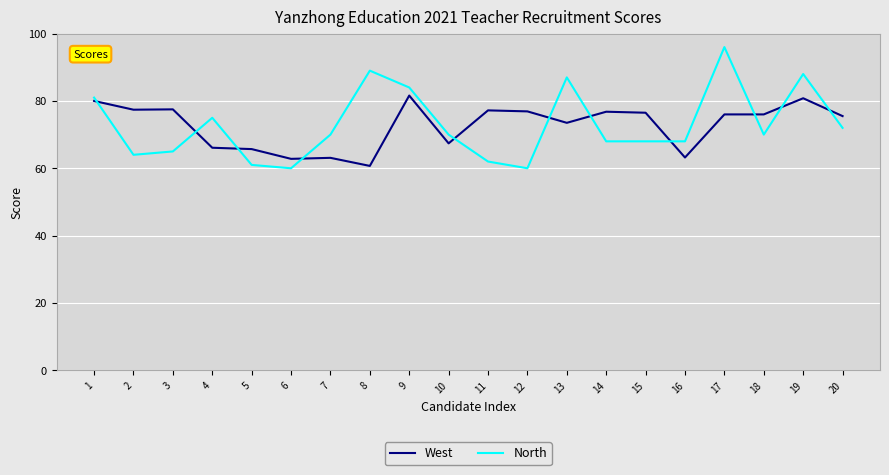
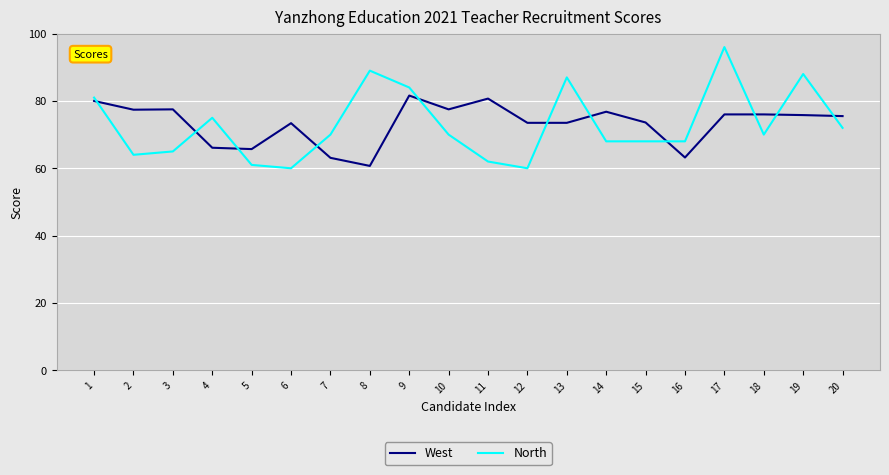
West, 6: 63 -> 73
West, 10: 67 -> 78
West, 11: 77 -> 81
West, 12: 77 -> 74
West, 15: 77 -> 74
West, 19: 81 -> 76
